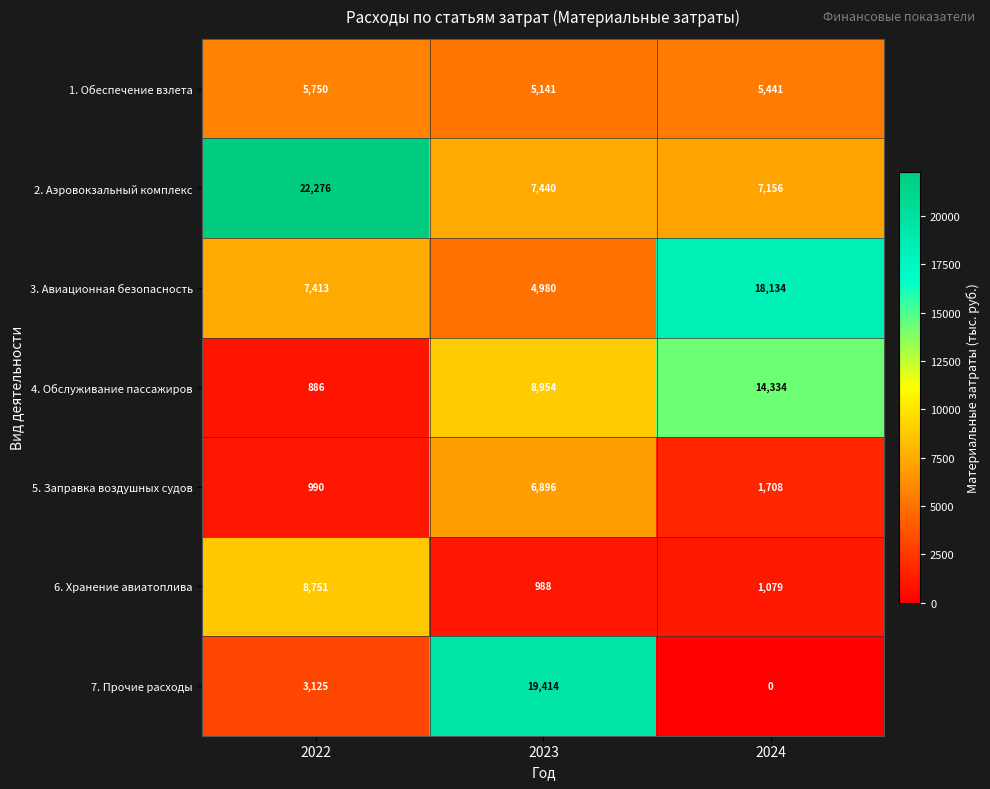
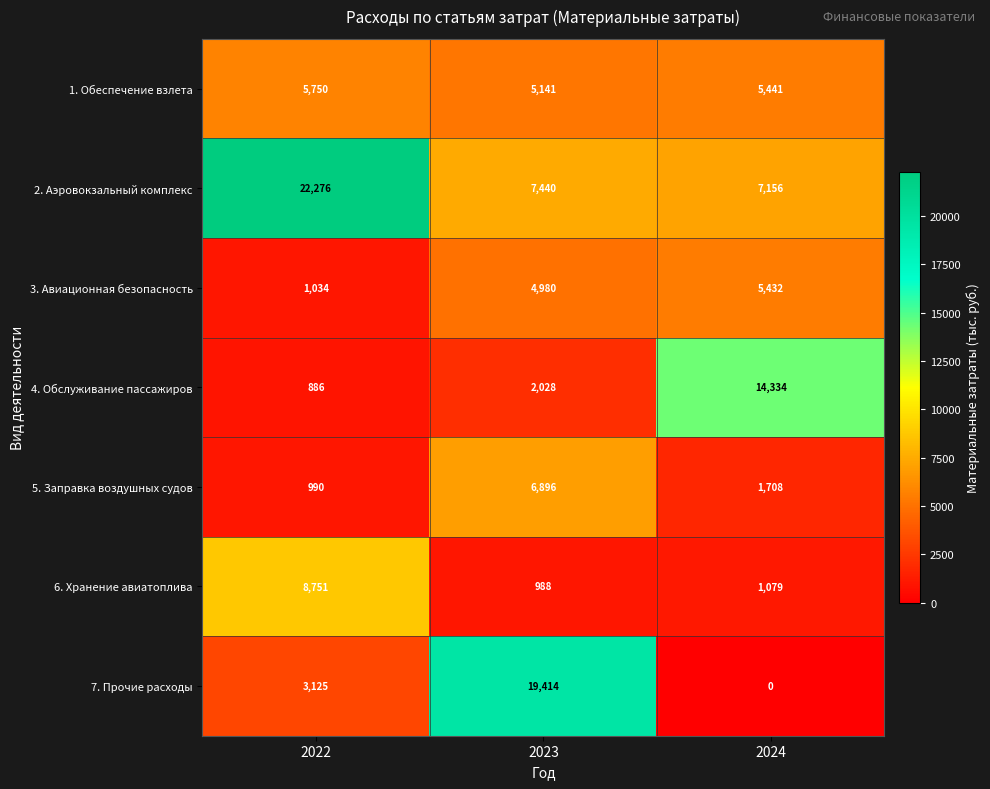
3. Авиационная безопасность, 2022: 7,413 -> 1,034
3. Авиационная безопасность, 2024: 18,134 -> 5,432
4. Обслуживание пассажиров, 2023: 8,954 -> 2,028
